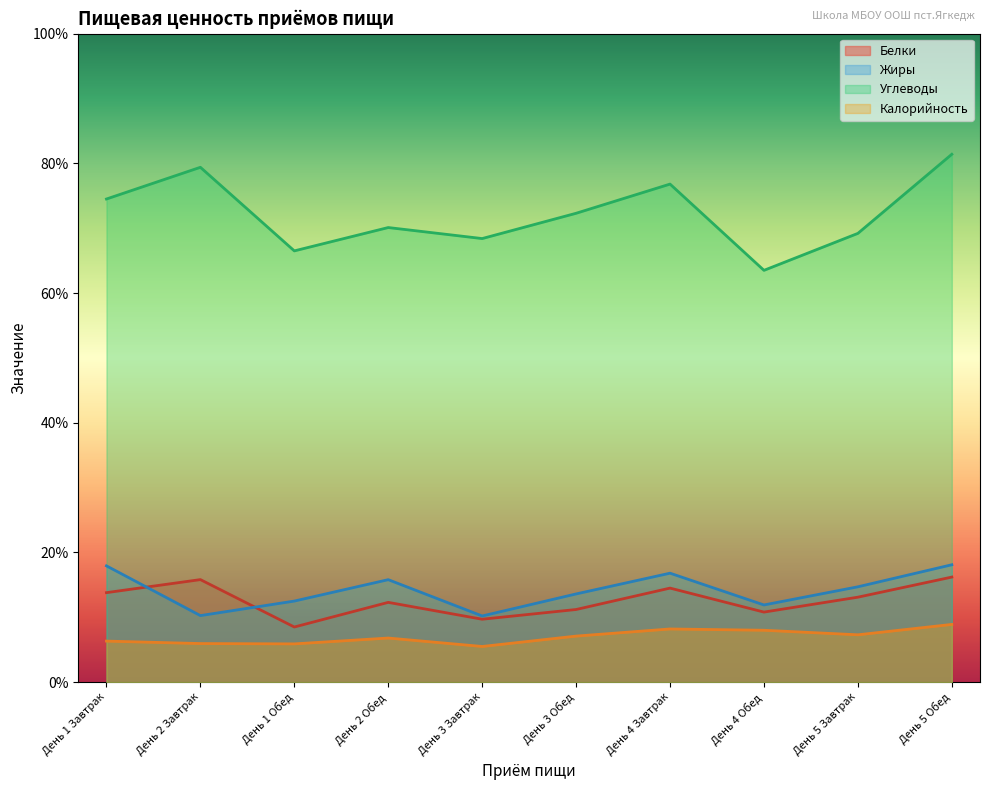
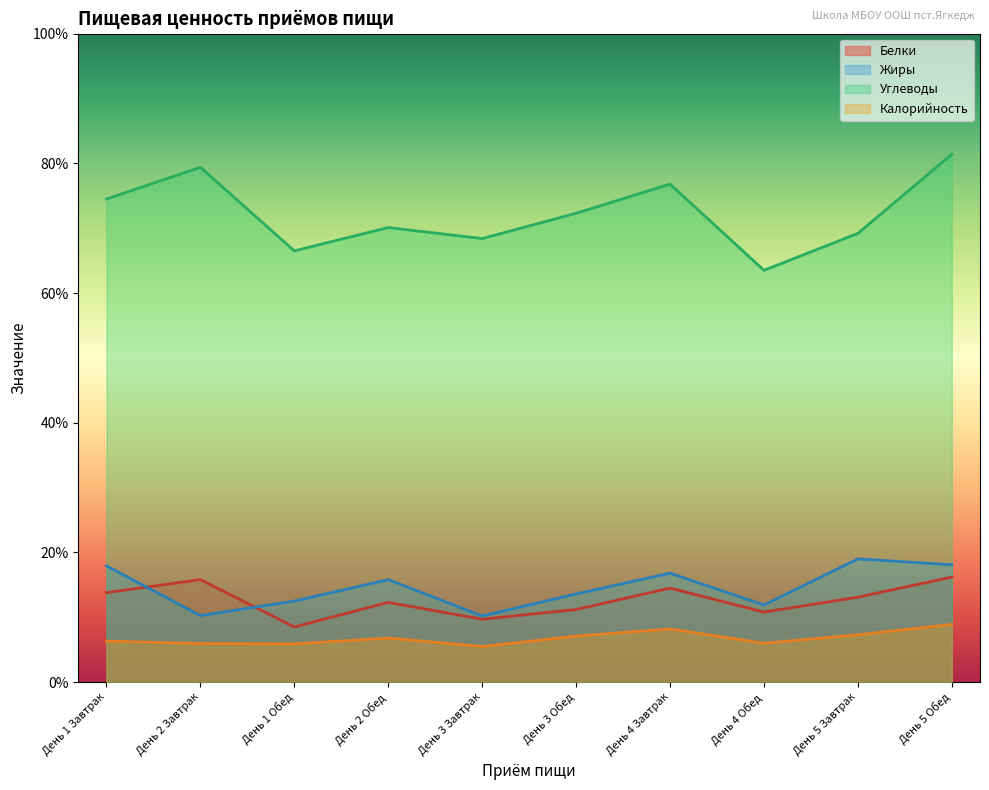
Калорийность, День 4 Обед: 8% -> 6%
Жиры, День 5 Завтрак: 15% -> 19%
